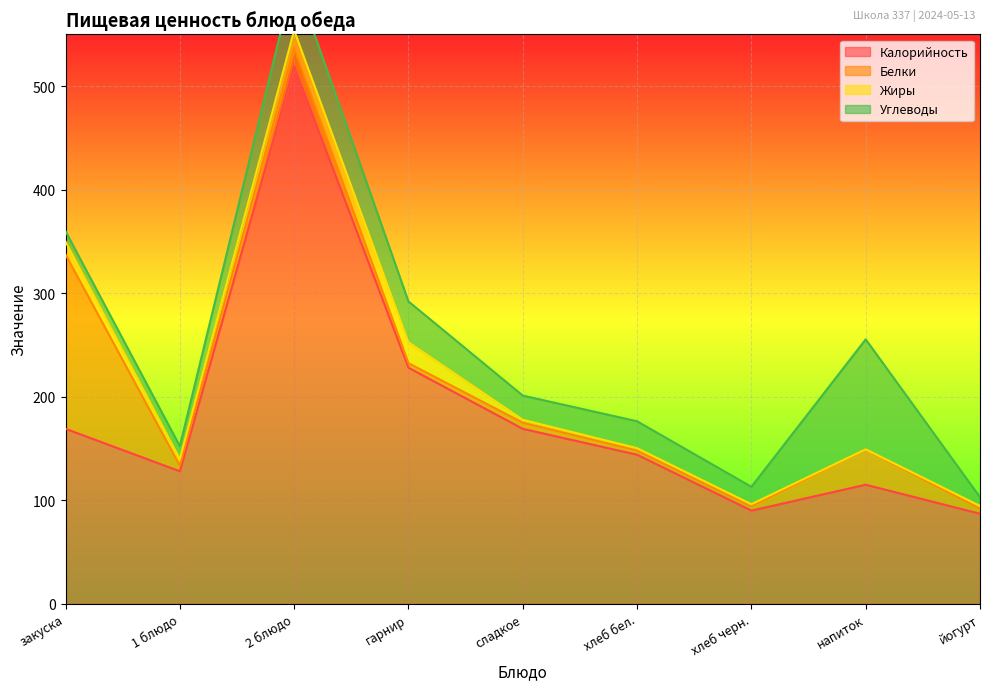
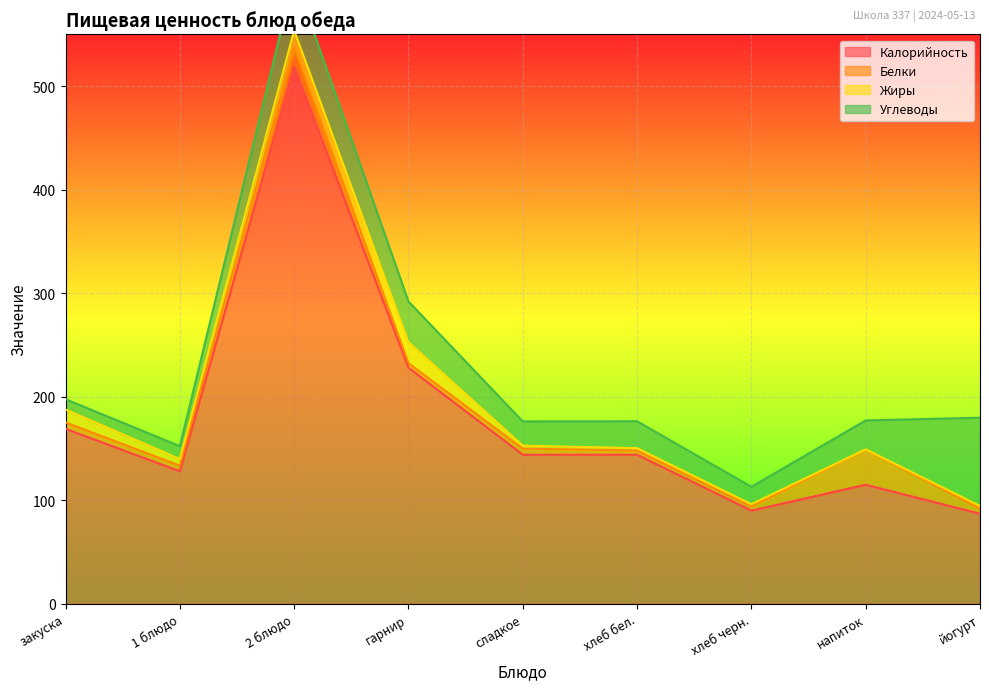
Белки, закуска: 168 -> 6
Калорийность, сладкое: 169 -> 144
Углеводы, напиток: 106 -> 28
Углеводы, йогурт: 9 -> 85
